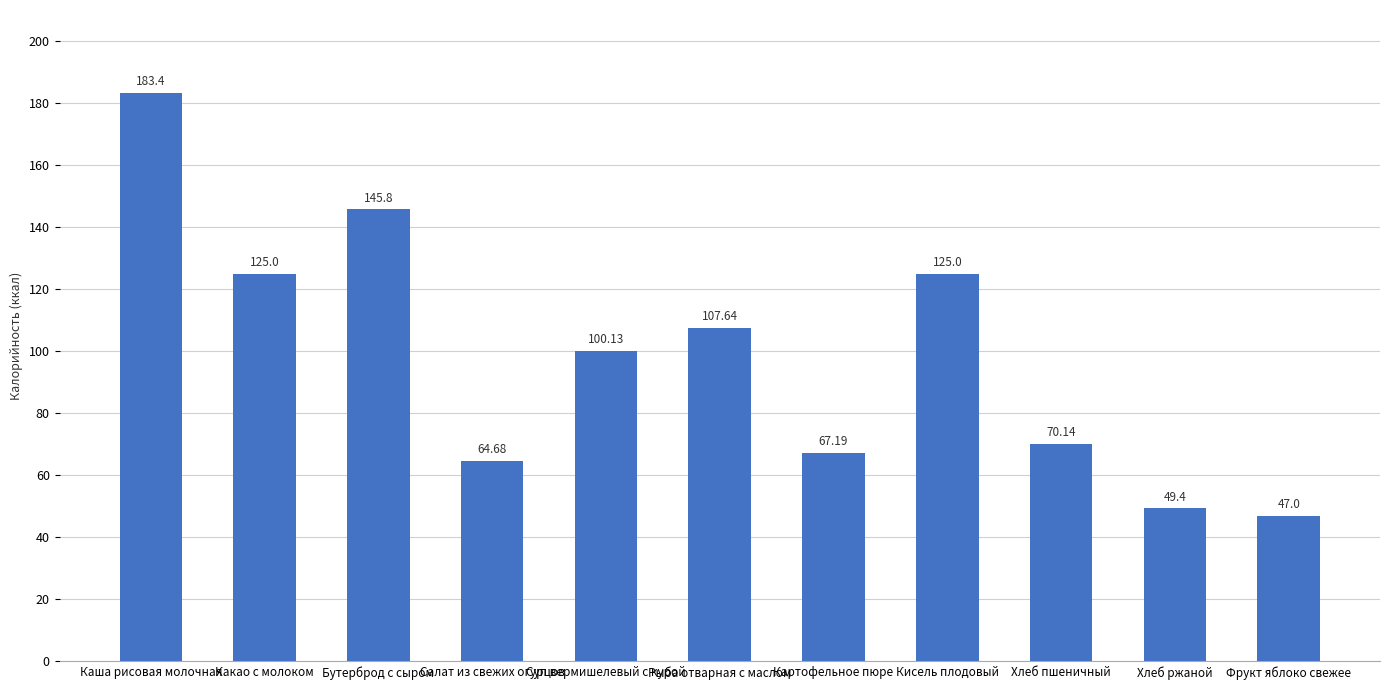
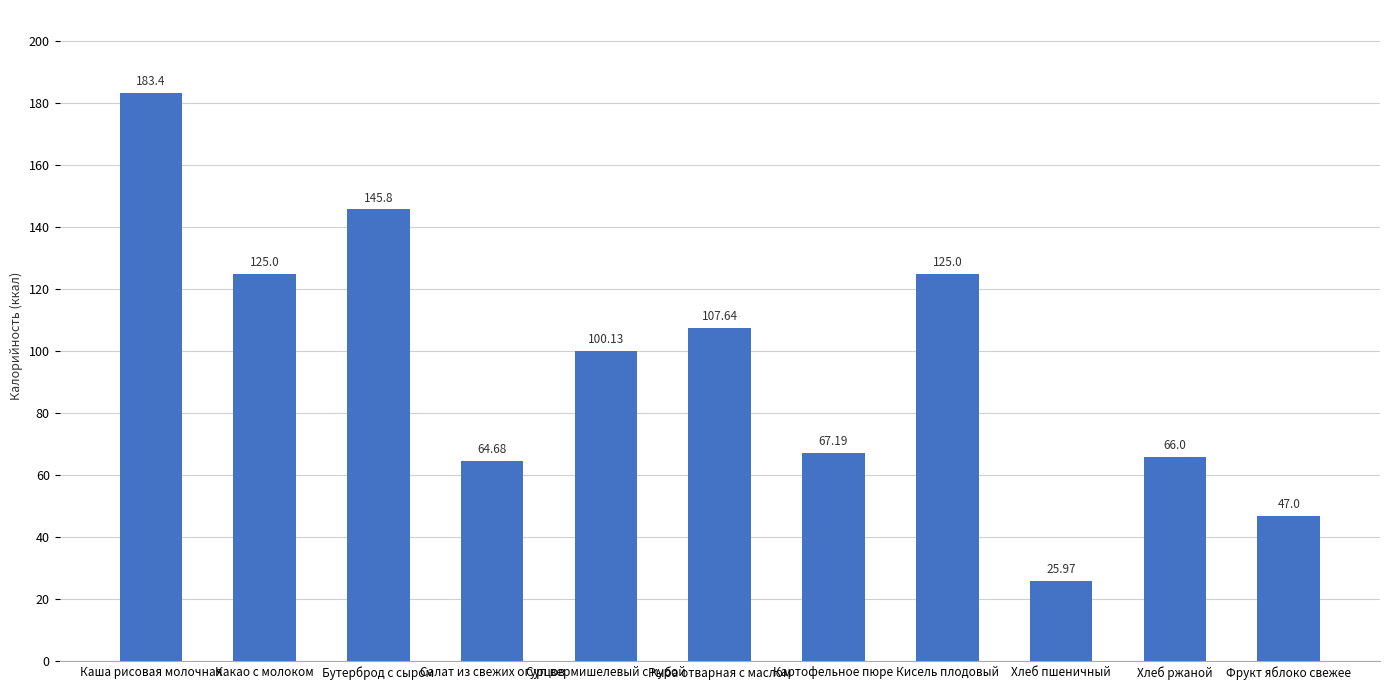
Хлеб пшеничный: 70.14 -> 25.97
Хлеб ржаной: 49.4 -> 66.0
